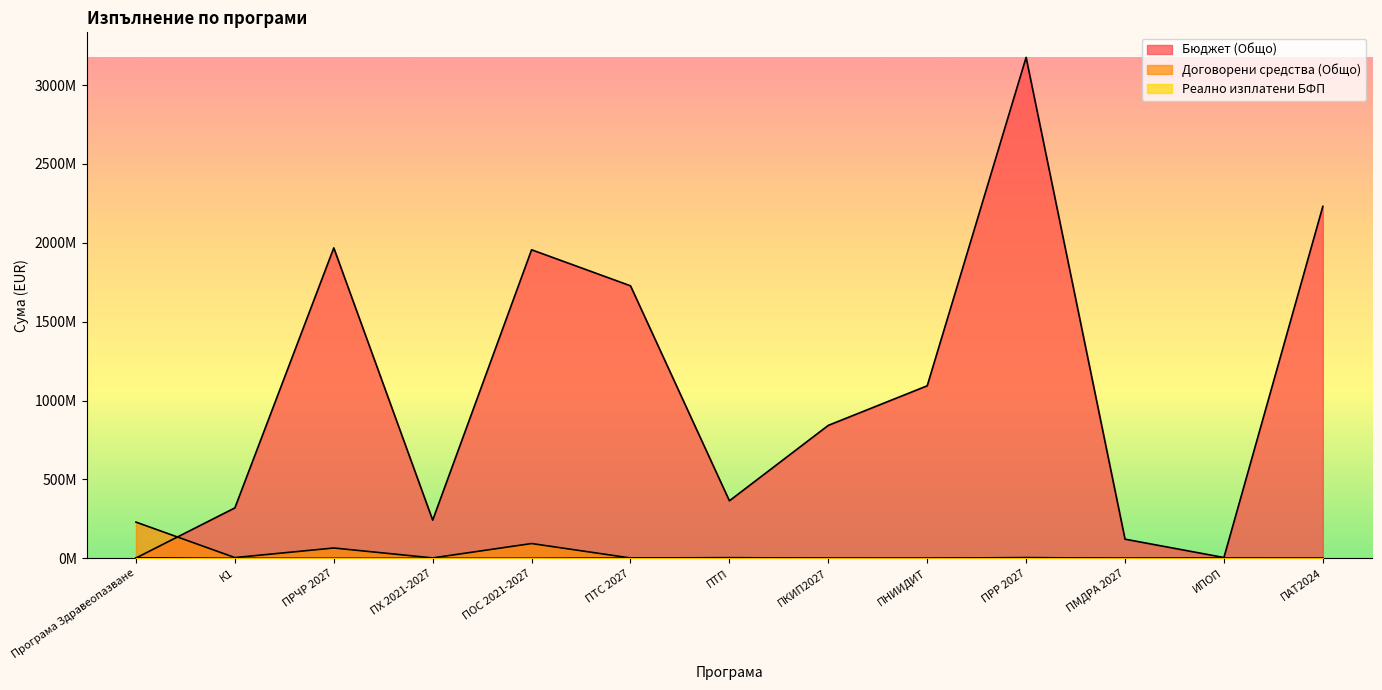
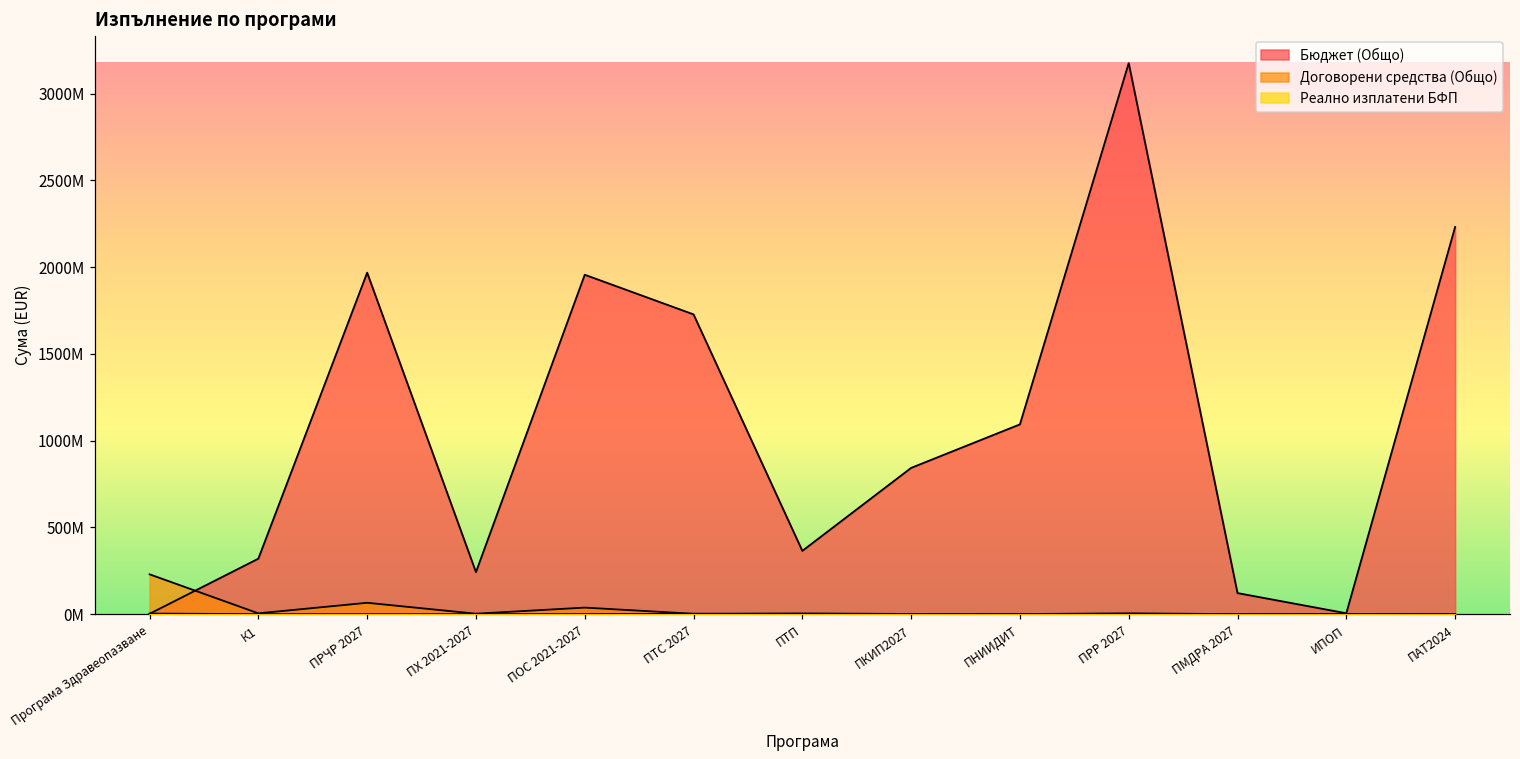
Договорени средства (Общо), ПОС 2021-2027: 90000000 -> 40000000
